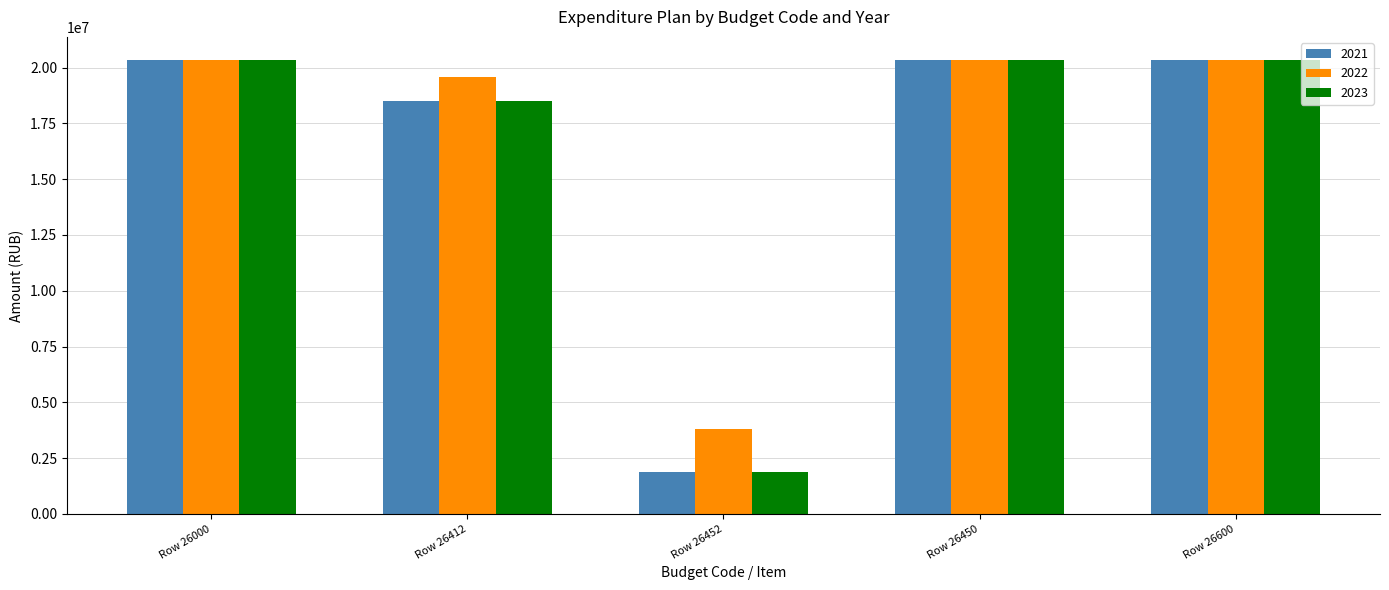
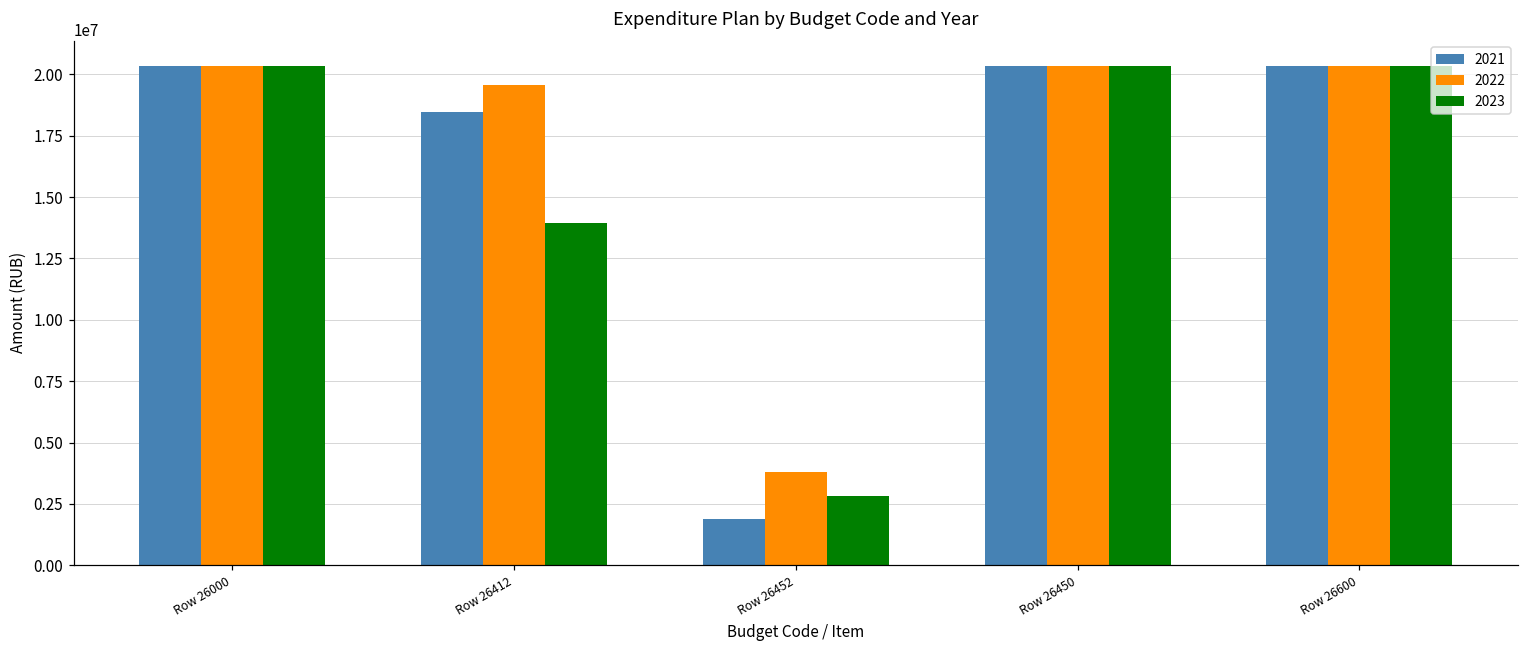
2023, Row 26412: 18500000 -> 14000000
2023, Row 26452: 1900000 -> 2800000
